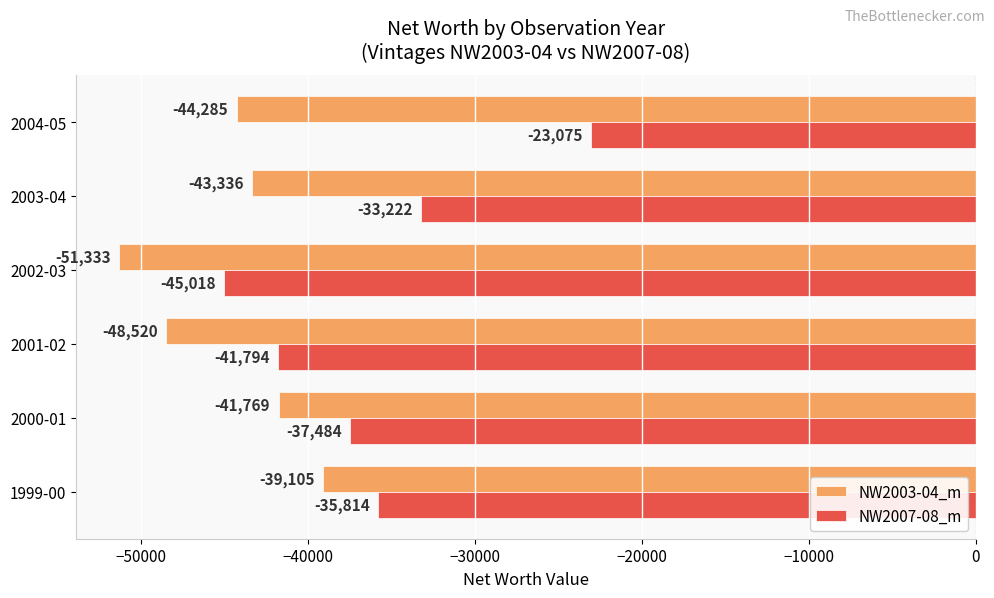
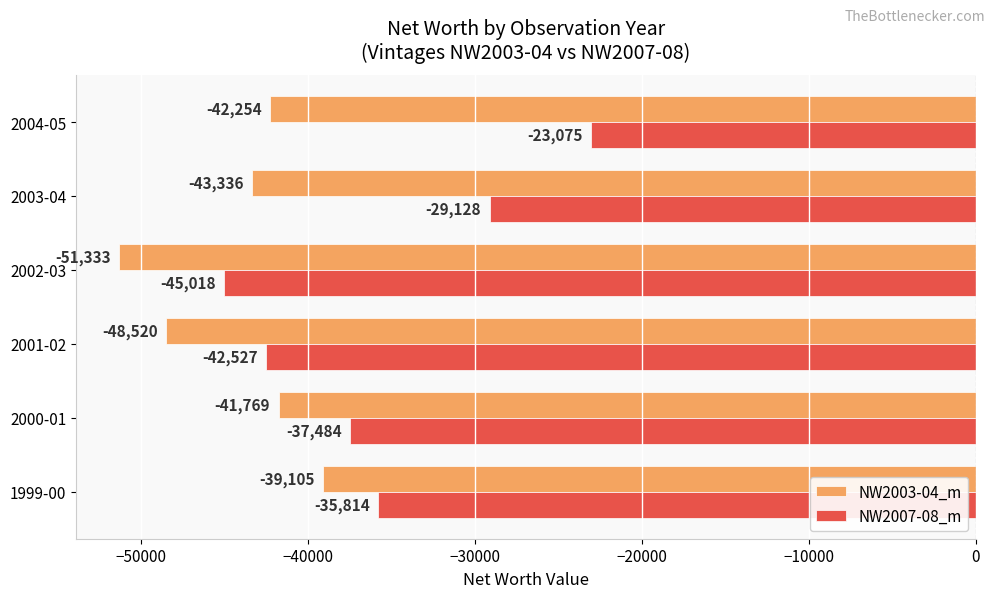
NW2003-04_m, 2004-05: -44,285 -> -42,254
NW2007-08_m, 2003-04: -33,222 -> -29,128
NW2007-08_m, 2001-02: -41,794 -> -42,527
